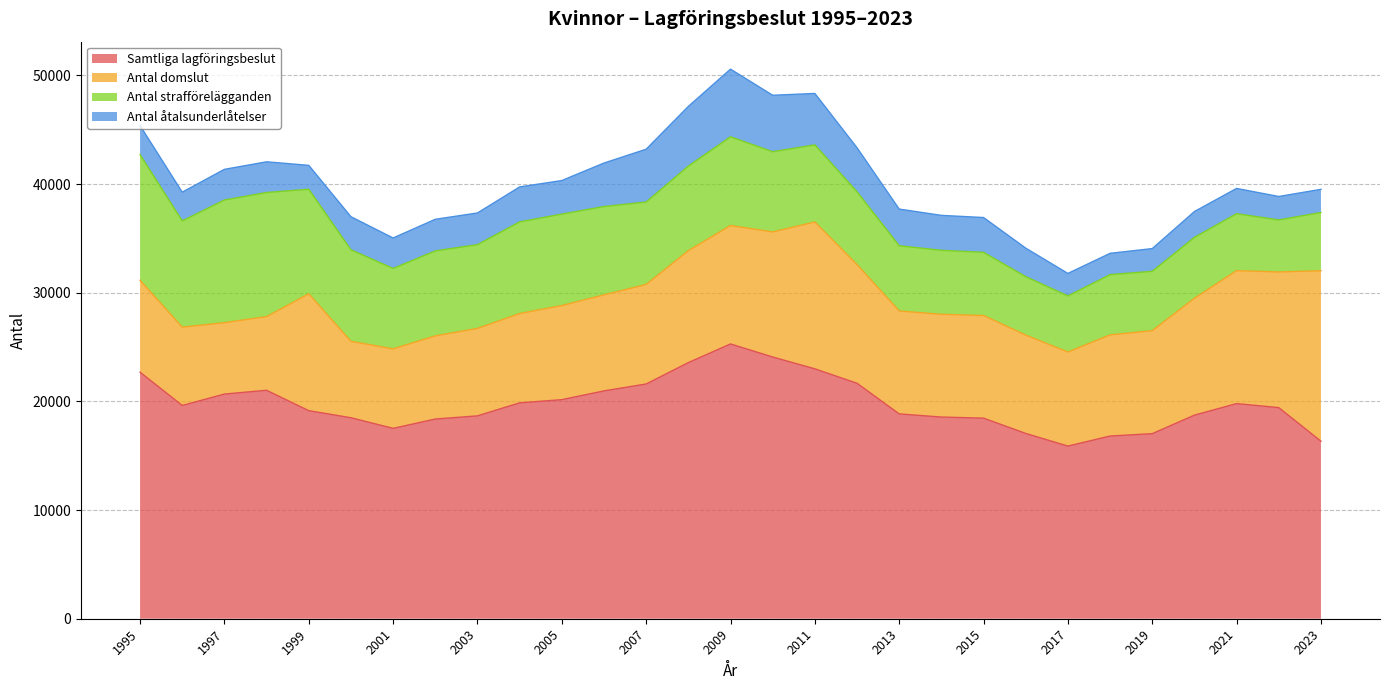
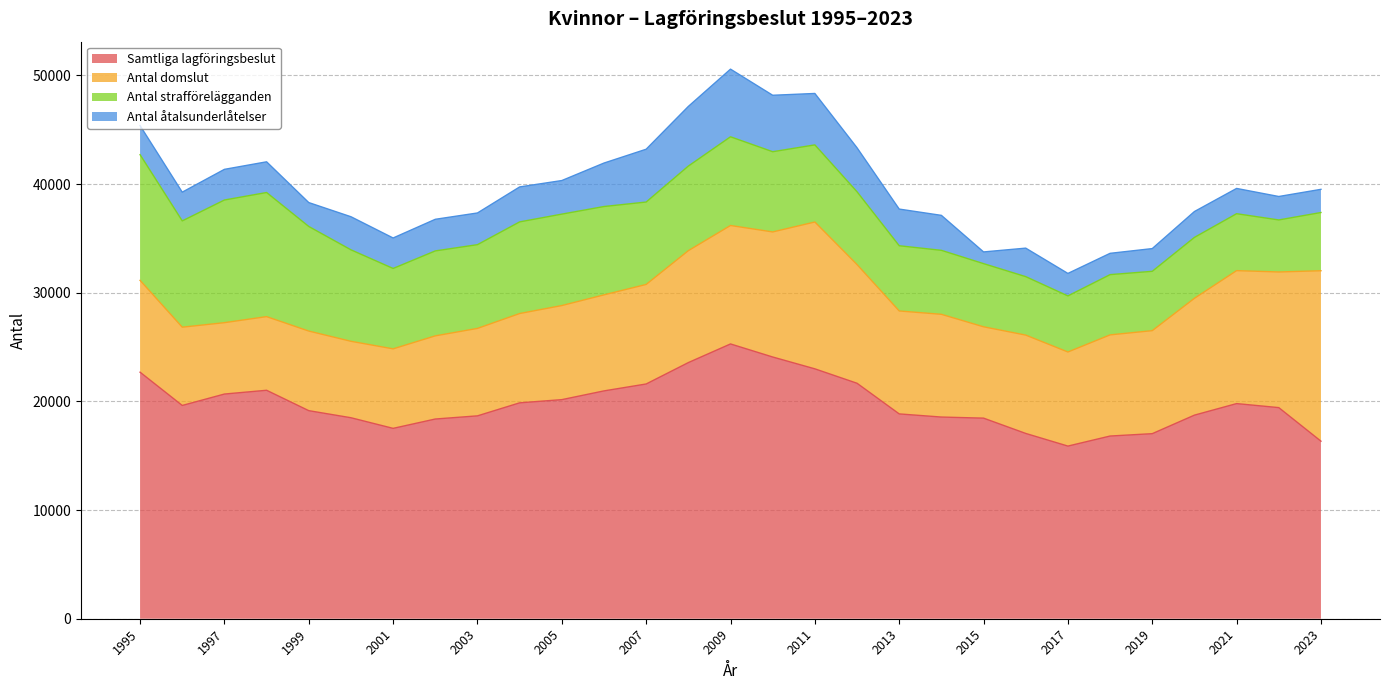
Antal domslut, 1999: 10800 -> 7300
Antal domslut, 2015: 9400 -> 8400
Antal åtalsunderlåtelser, 2015: 3200 -> 1100
